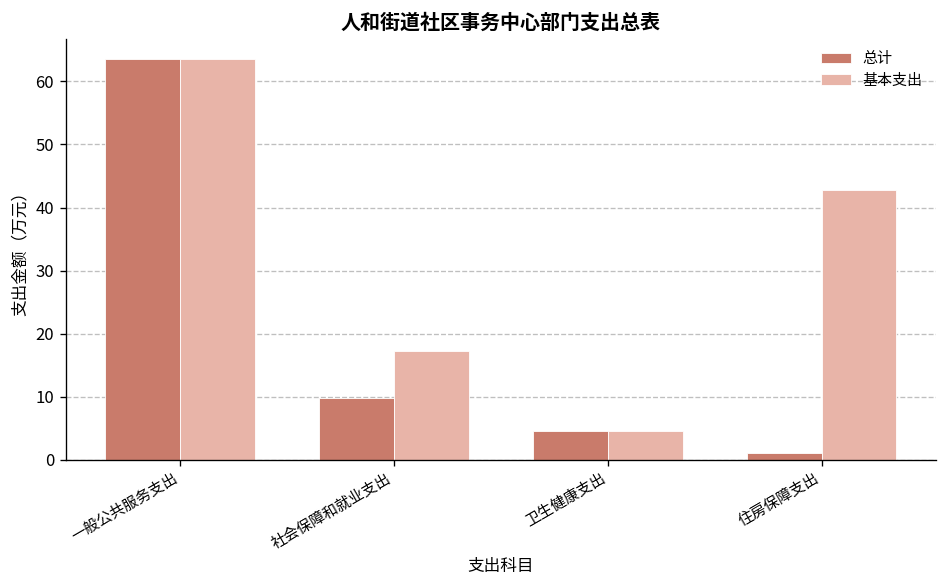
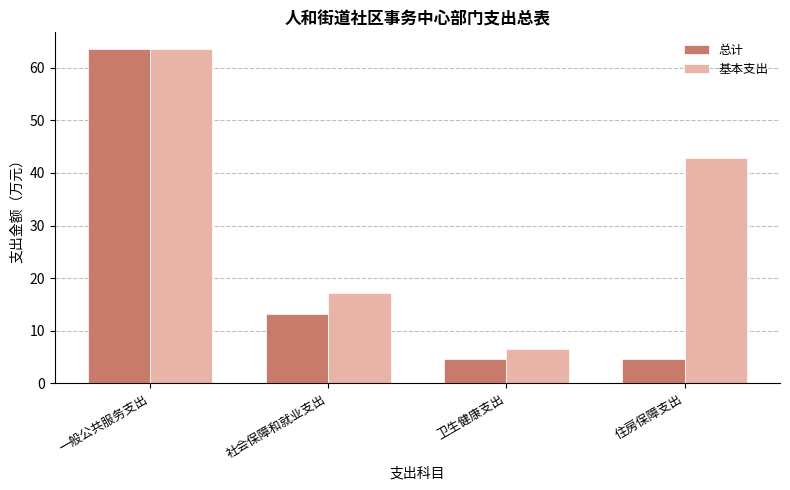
总计, 社会保障和就业支出: 10 -> 13
基本支出, 卫生健康支出: 5 -> 7
总计, 住房保障支出: 1 -> 5
